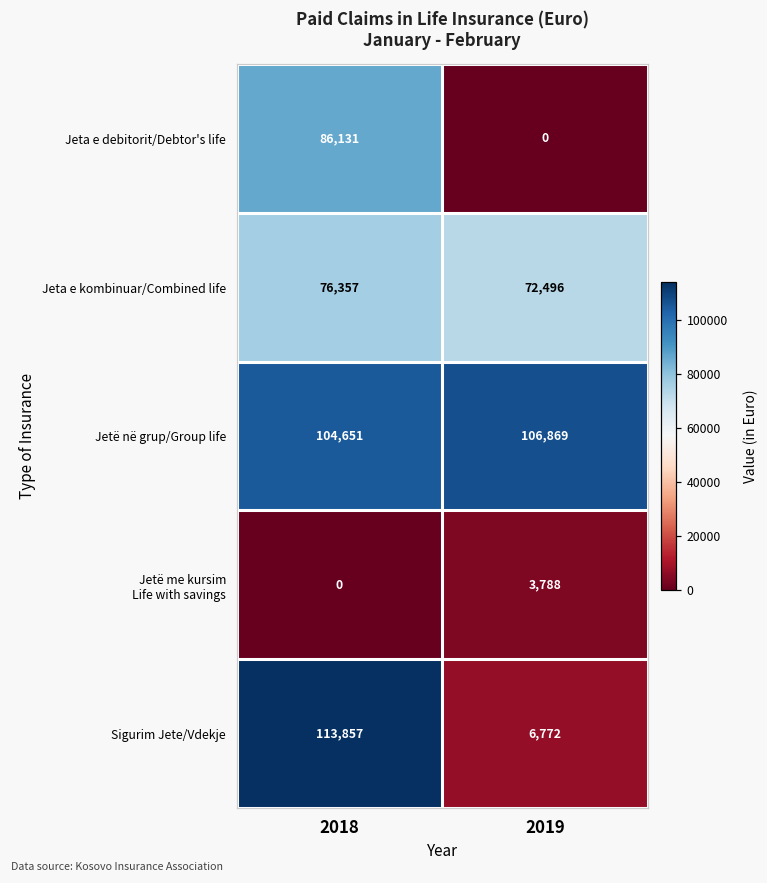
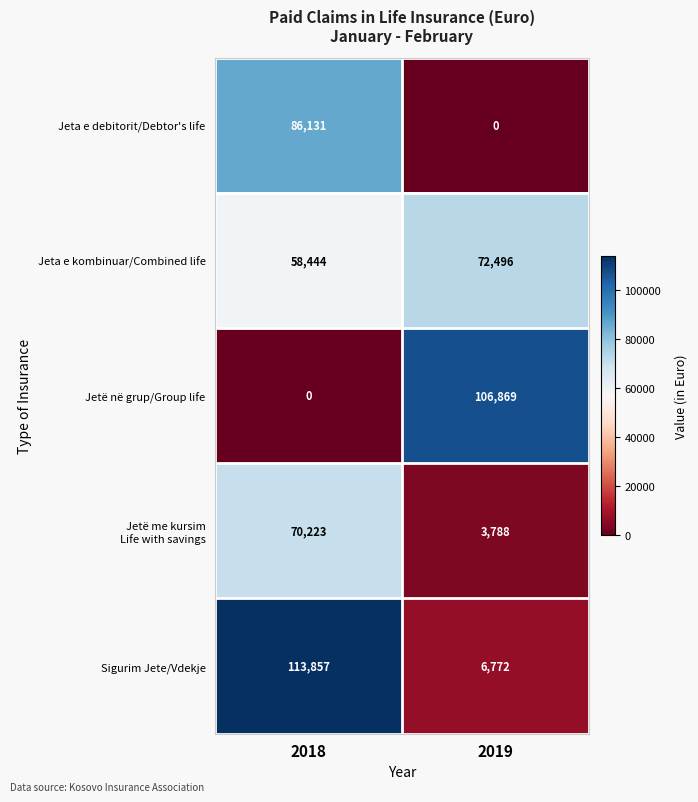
Jeta e kombinuar/Combined life, 2018: 76,357 -> 58,444
Jetë në grup/Group life, 2018: 104,651 -> 0
Jetë me kursim Life with savings, 2018: 0 -> 70,223
